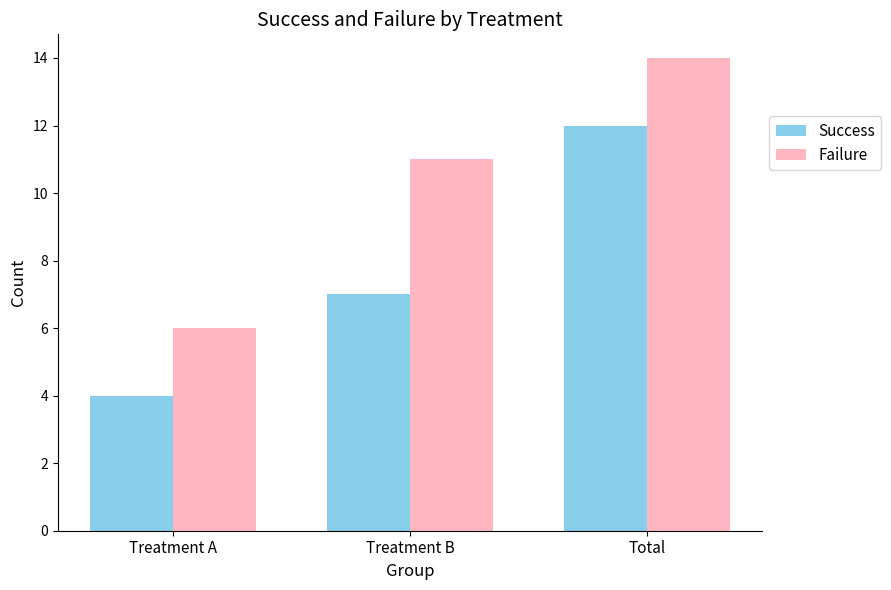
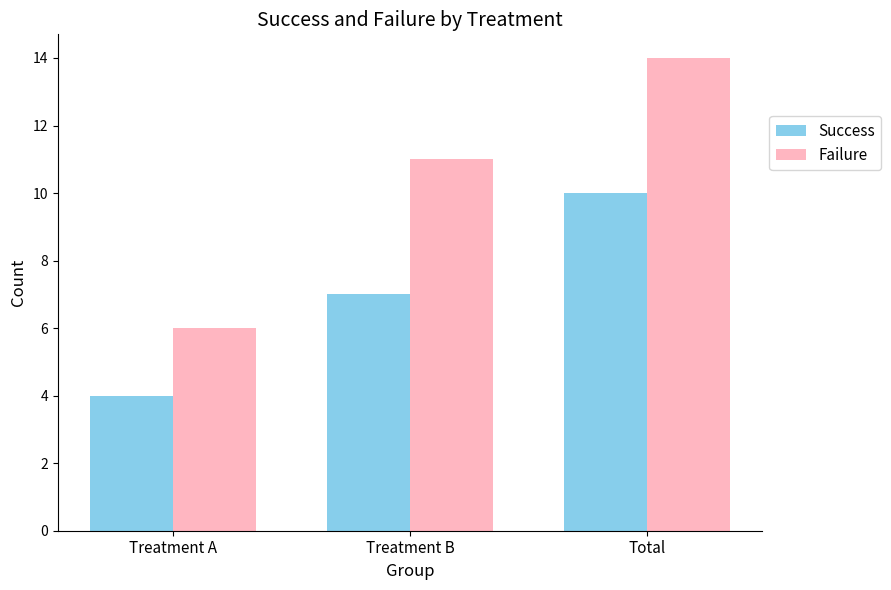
Success, Total: 12 -> 10
